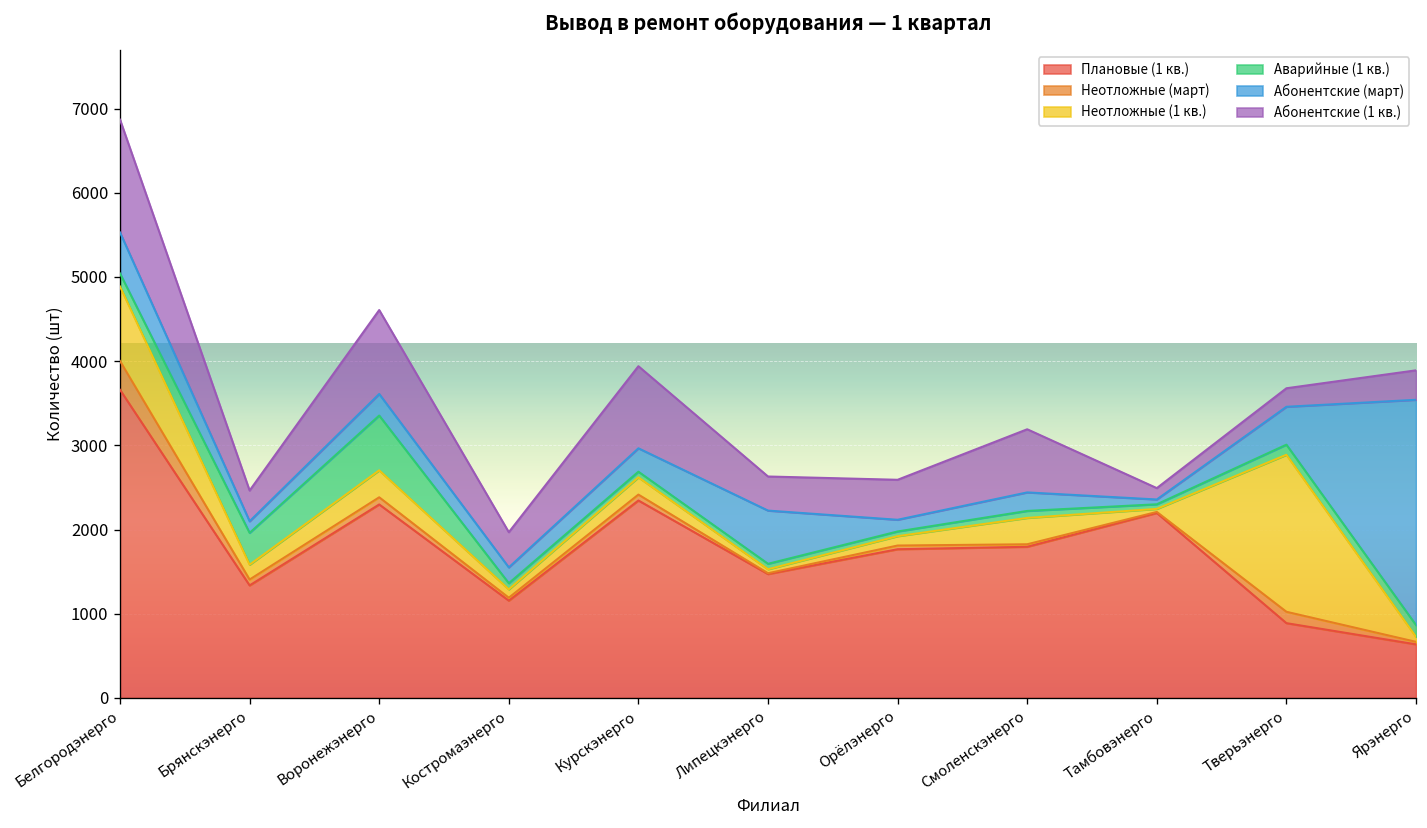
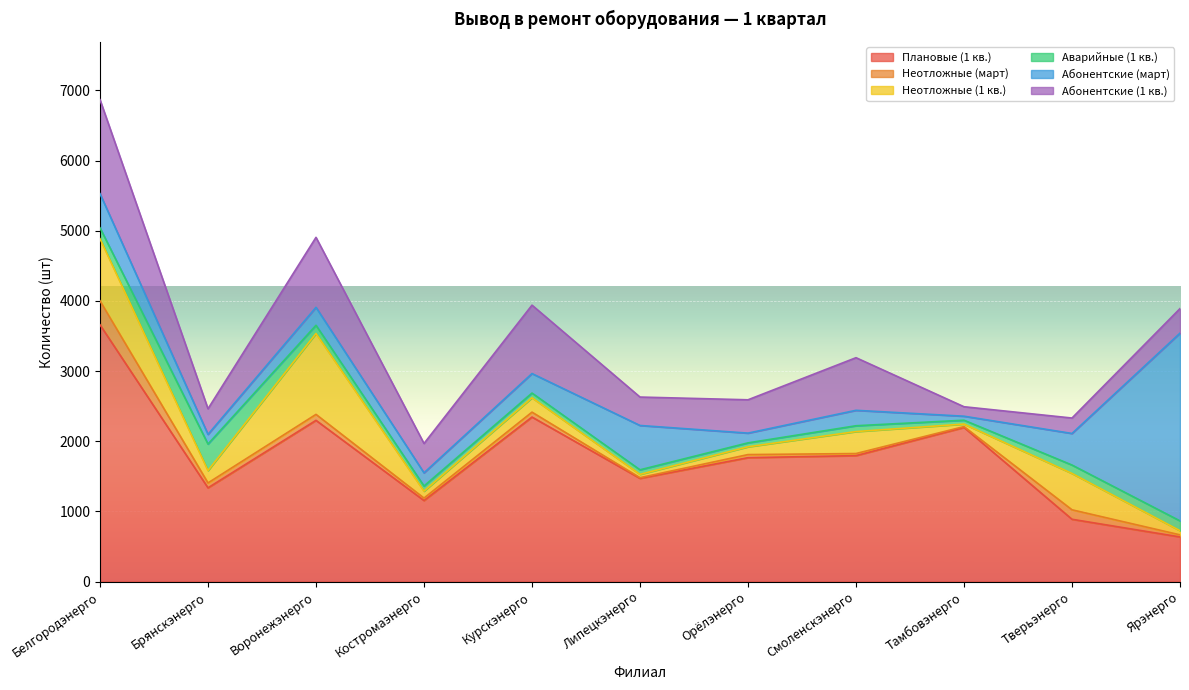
Неотложные (1 кв.), Воронежэнерго: 300 -> 1200
Аварийные (1 кв.), Воронежэнерго: 700 -> 100
Неотложные (1 кв.), Тверьэнерго: 1900 -> 500
